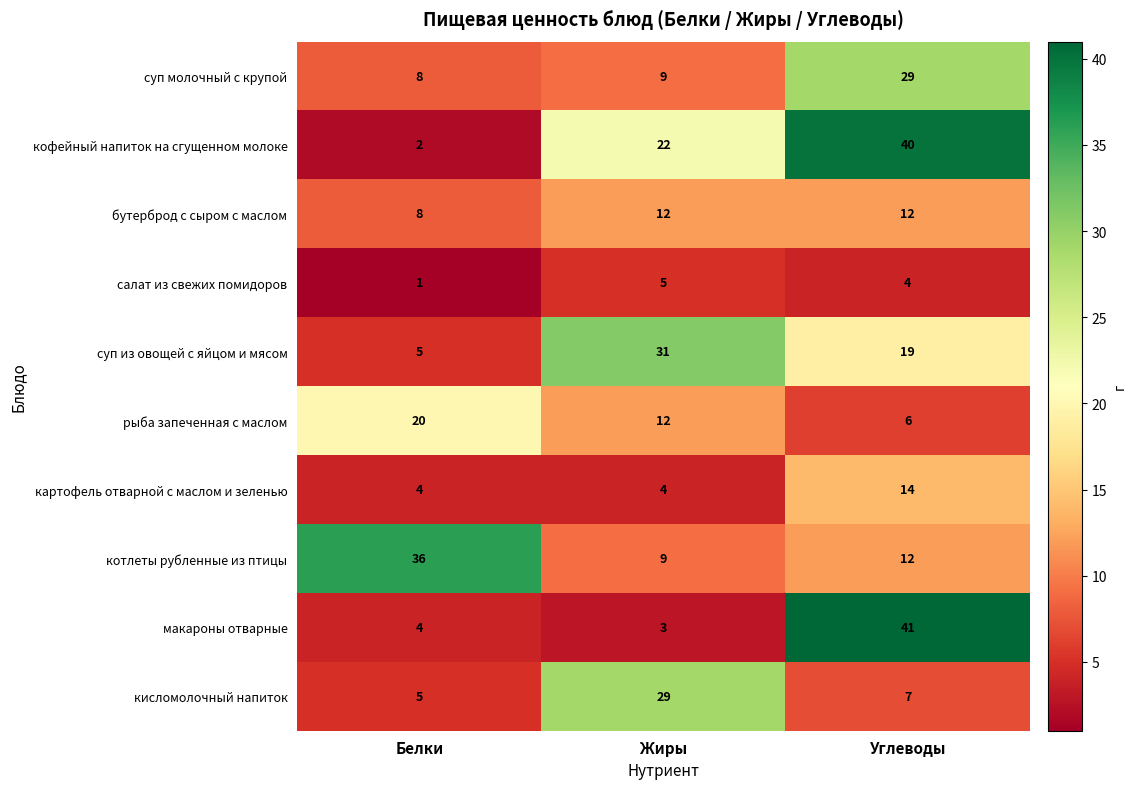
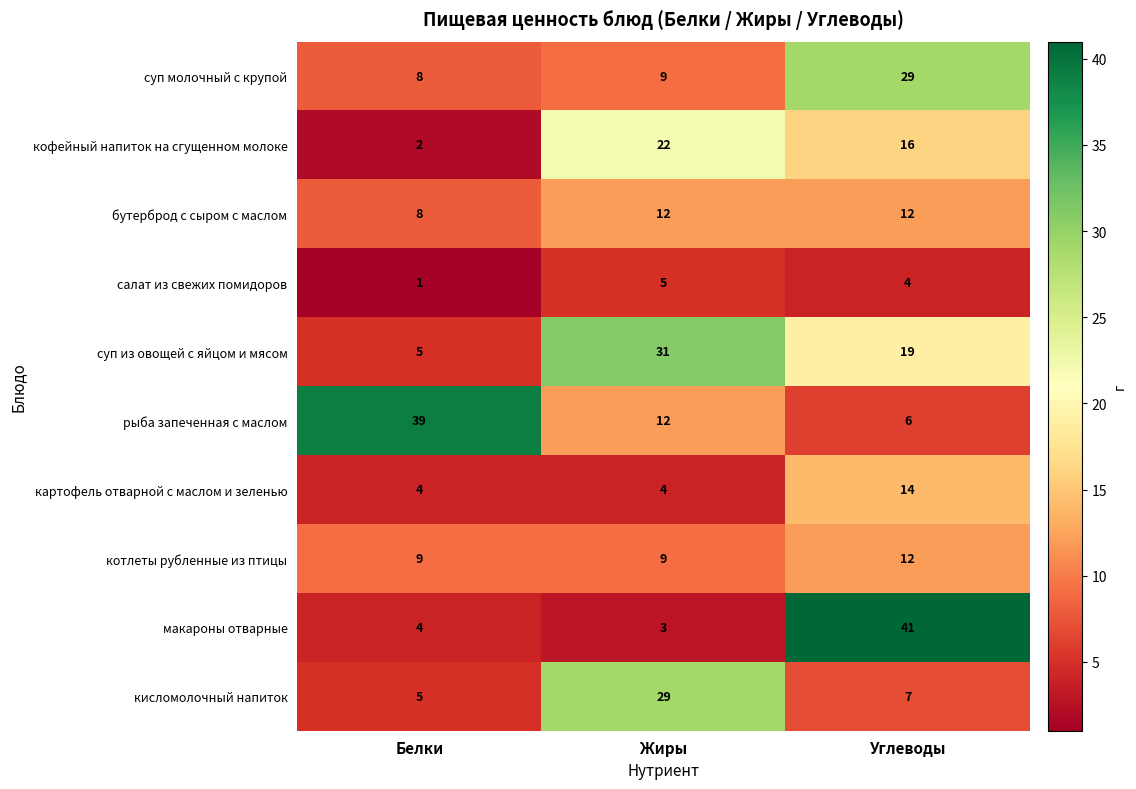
кофейный напиток на сгущенном молоке, Углеводы: 40 -> 16
рыба запеченная с маслом, Белки: 20 -> 39
котлеты рубленные из птицы, Белки: 36 -> 9
